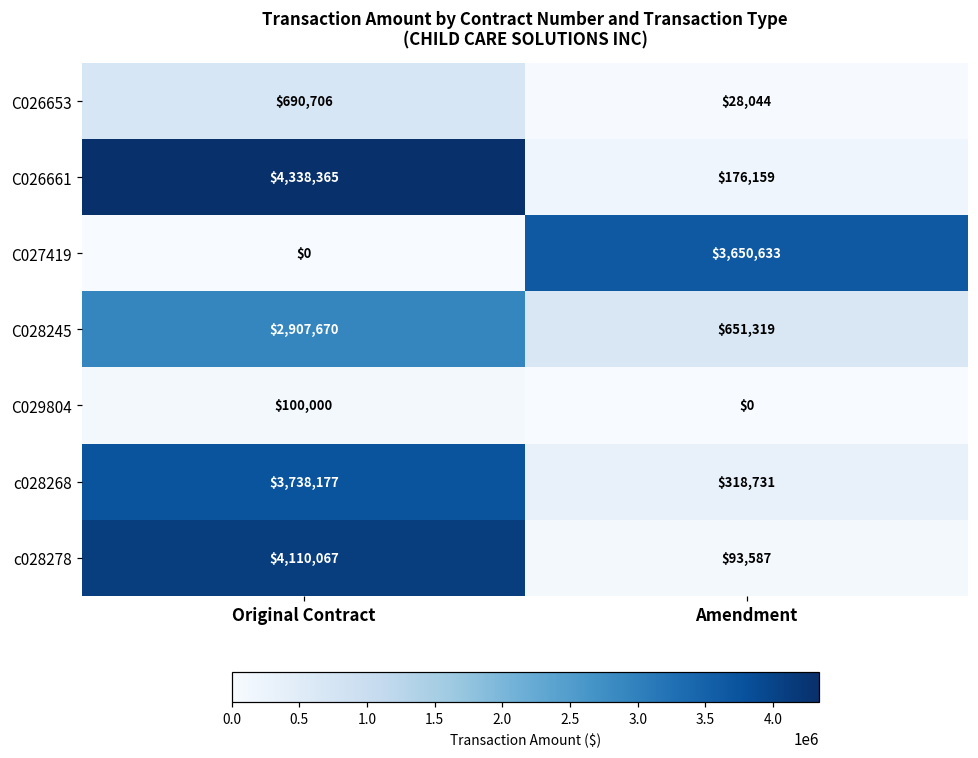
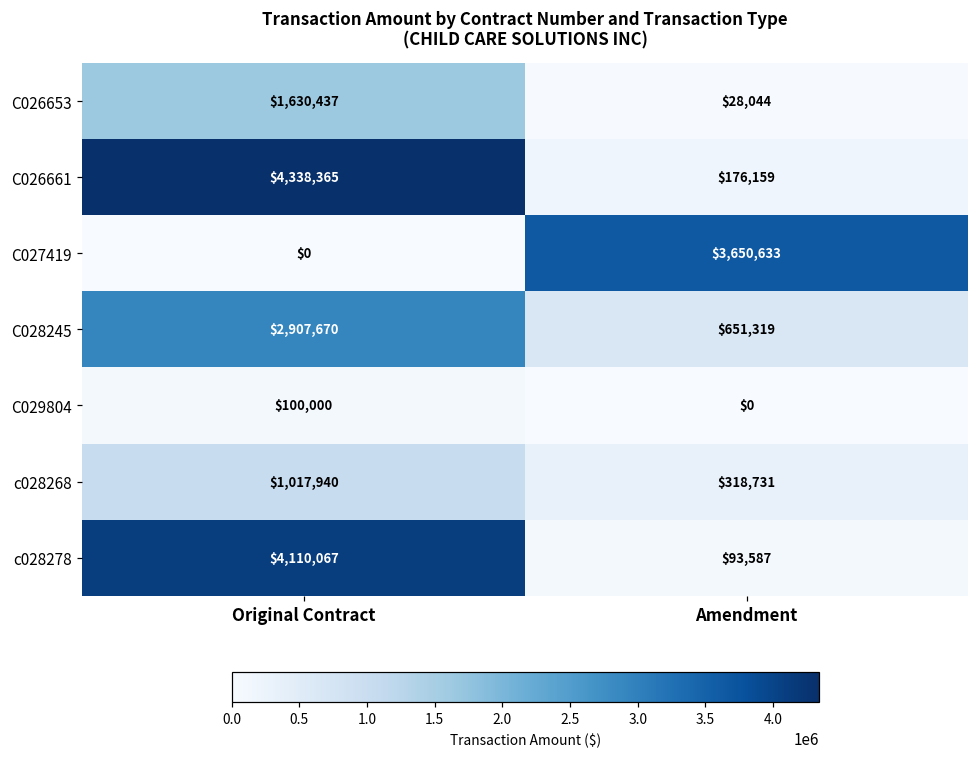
C026653, Original Contract: $690,706 -> $1,630,437
c028268, Original Contract: $3,738,177 -> $1,017,940
